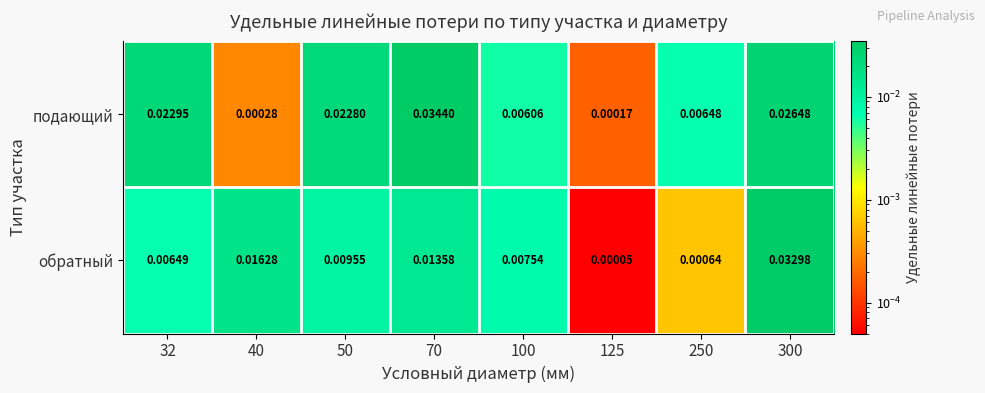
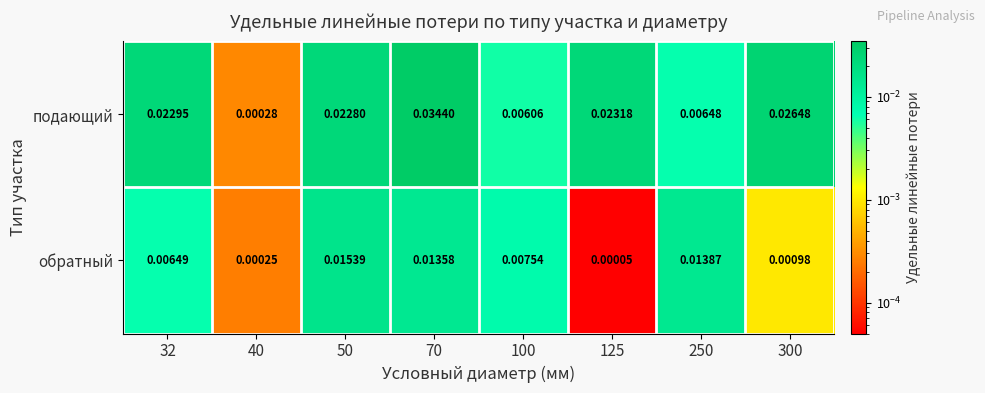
подающий, 125: 0.00017 -> 0.02318
обратный, 40: 0.01628 -> 0.00025
обратный, 50: 0.00955 -> 0.01539
обратный, 250: 0.00064 -> 0.01387
обратный, 300: 0.03298 -> 0.00098
